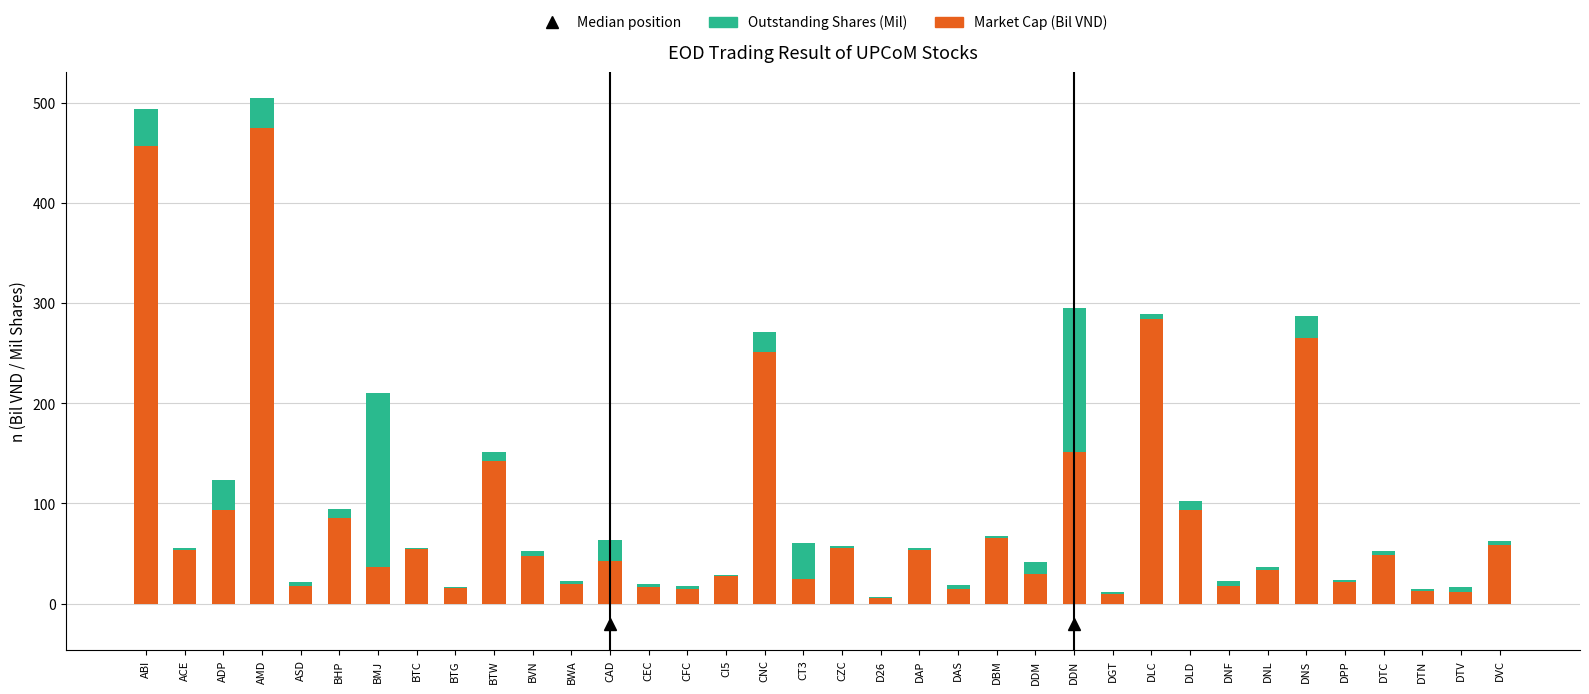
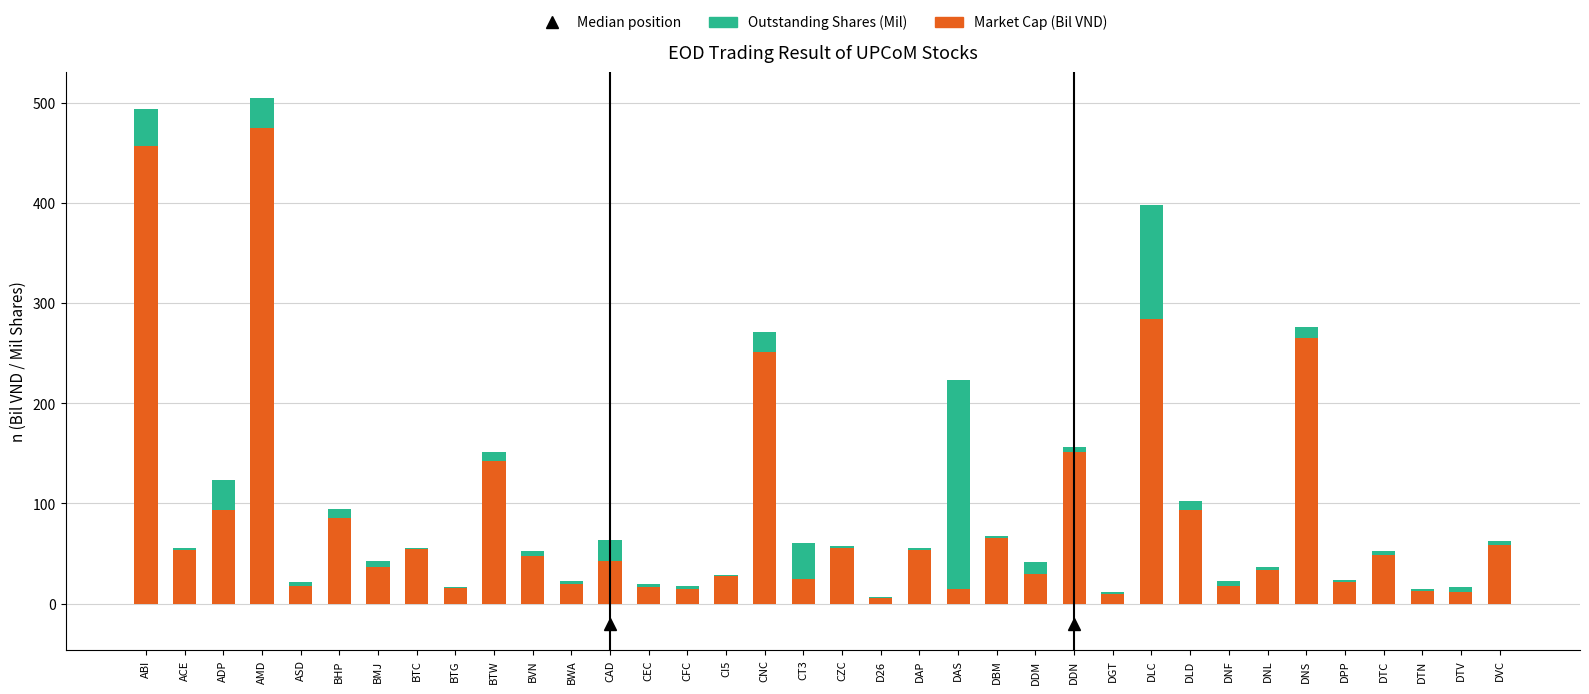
Outstanding Shares (Mil), BMJ: 174 -> 6
Outstanding Shares (Mil), DAS: 4 -> 208
Outstanding Shares (Mil), DDN: 143 -> 5
Outstanding Shares (Mil), DLC: 5 -> 114
Outstanding Shares (Mil), DNS: 22 -> 11
